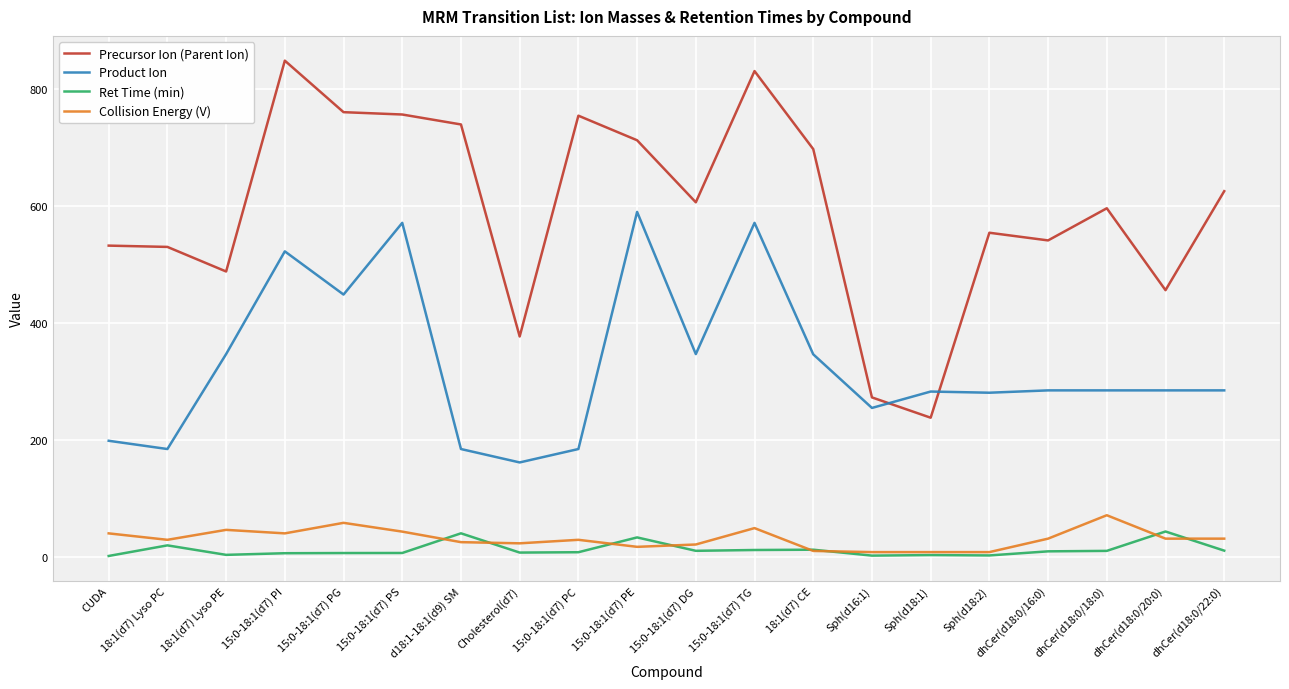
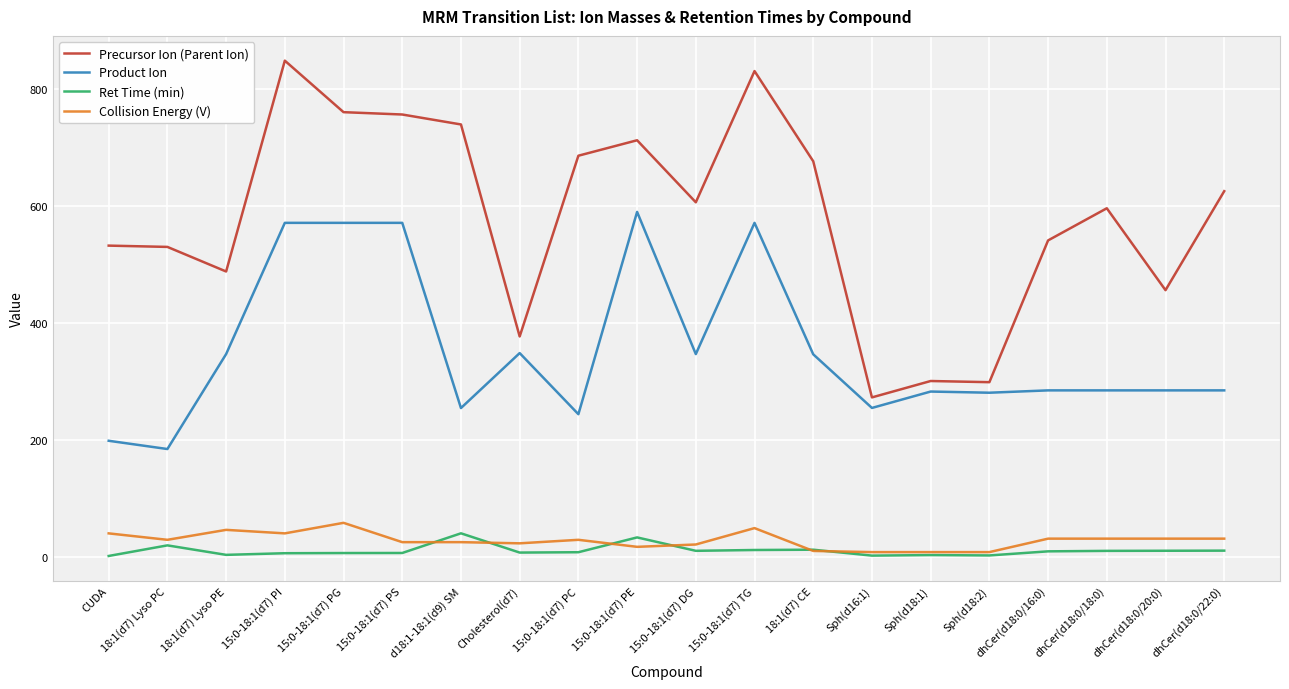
Product Ion, 15:0-18:1(d7) PI: 520 -> 570
Product Ion, 15:0-18:1(d7) PG: 450 -> 570
Collision Energy (V), 15:0-18:1(d7) PS: 40 -> 30
Product Ion, d18:1-18:1(d9) SM: 180 -> 250
Product Ion, Cholesterol(d7): 160 -> 350
Precursor Ion (Parent Ion), 15:0-18:1(d7) PC: 750 -> 690
Product Ion, 15:0-18:1(d7) PC: 180 -> 240
Precursor Ion (Parent Ion), 18:1(d7) CE: 700 -> 680
Precursor Ion (Parent Ion), Sph(d18:1): 240 -> 300
Precursor Ion (Parent Ion), Sph(d18:2): 550 -> 300
Collision Energy (V), dhCer(d18:0/18:0): 70 -> 30
Ret Time (min), dhCer(d18:0/20:0): 40 -> 10
